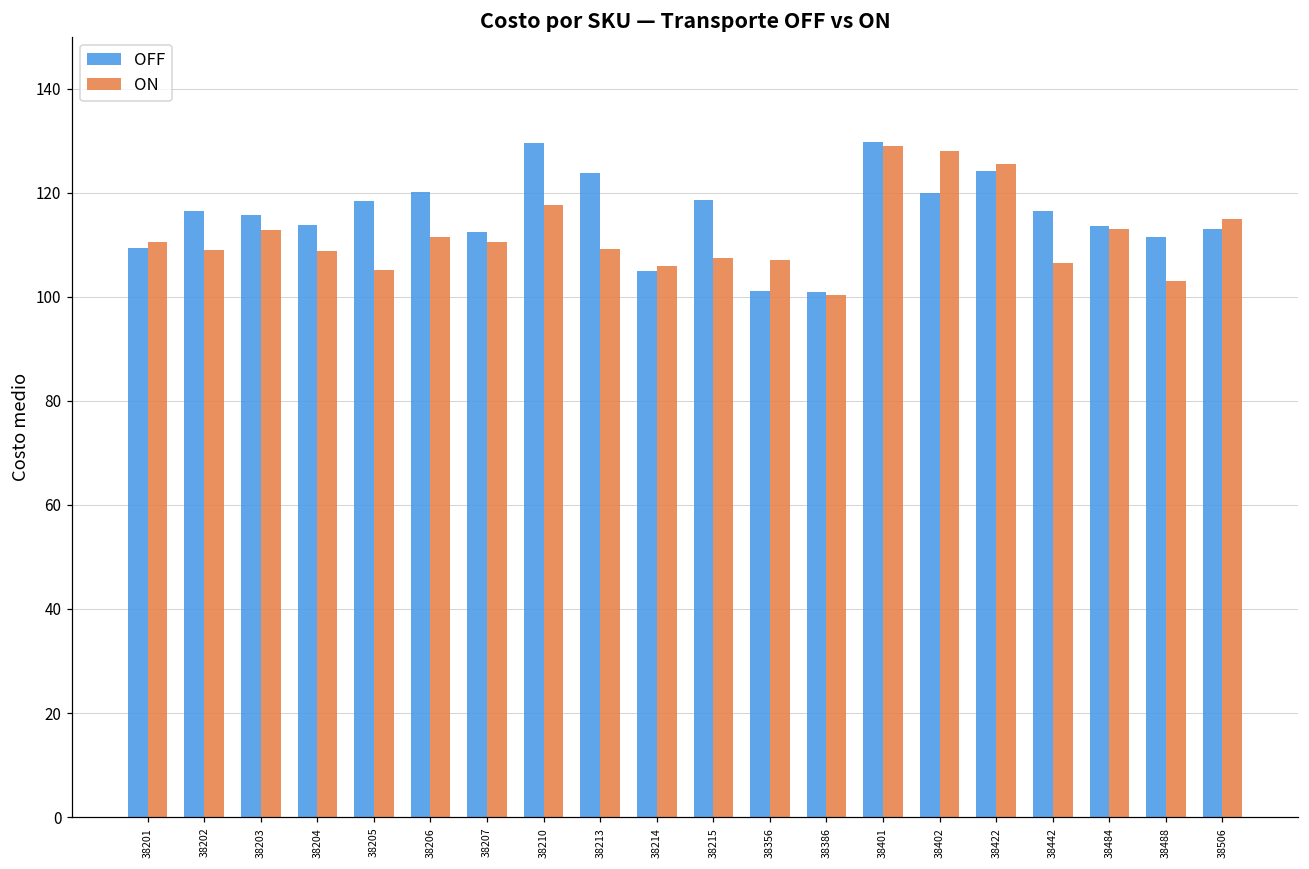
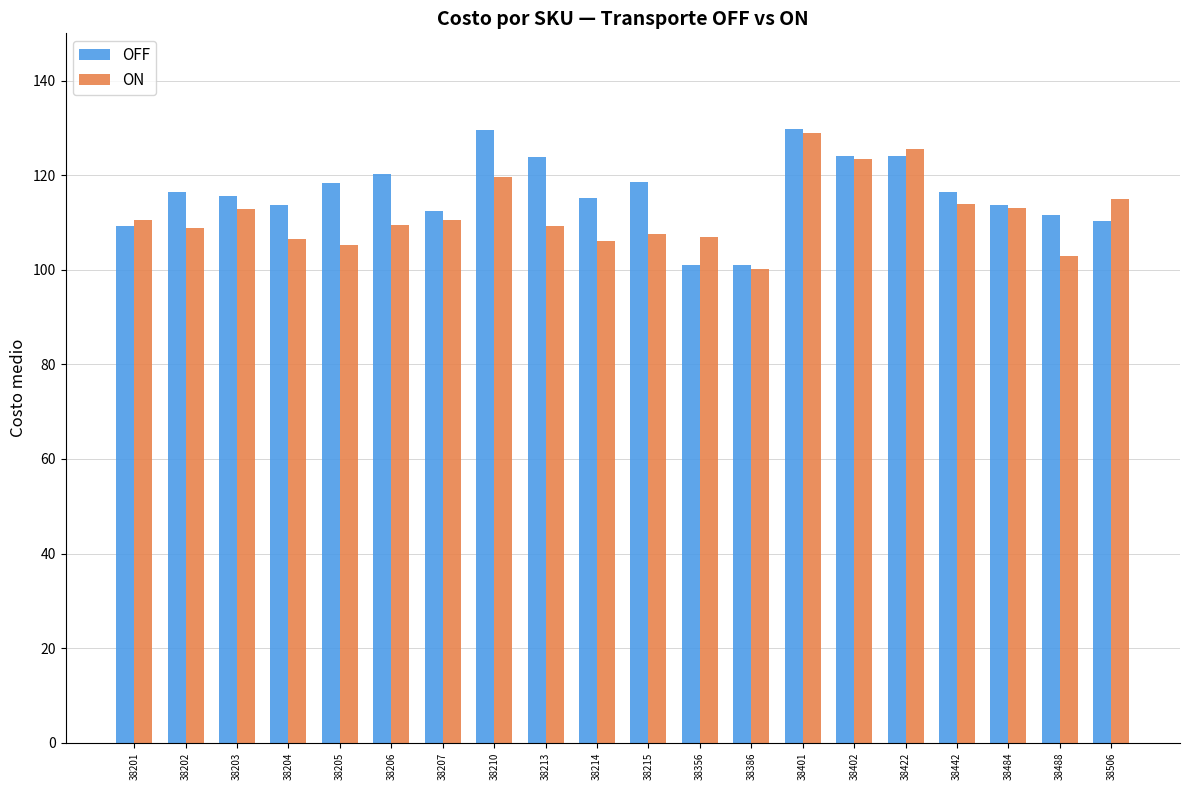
ON, 38204: 109 -> 107
ON, 38206: 112 -> 109
ON, 38210: 118 -> 120
OFF, 38214: 105 -> 115
OFF, 38402: 120 -> 124
ON, 38402: 128 -> 124
ON, 38442: 107 -> 114
OFF, 38506: 113 -> 110
